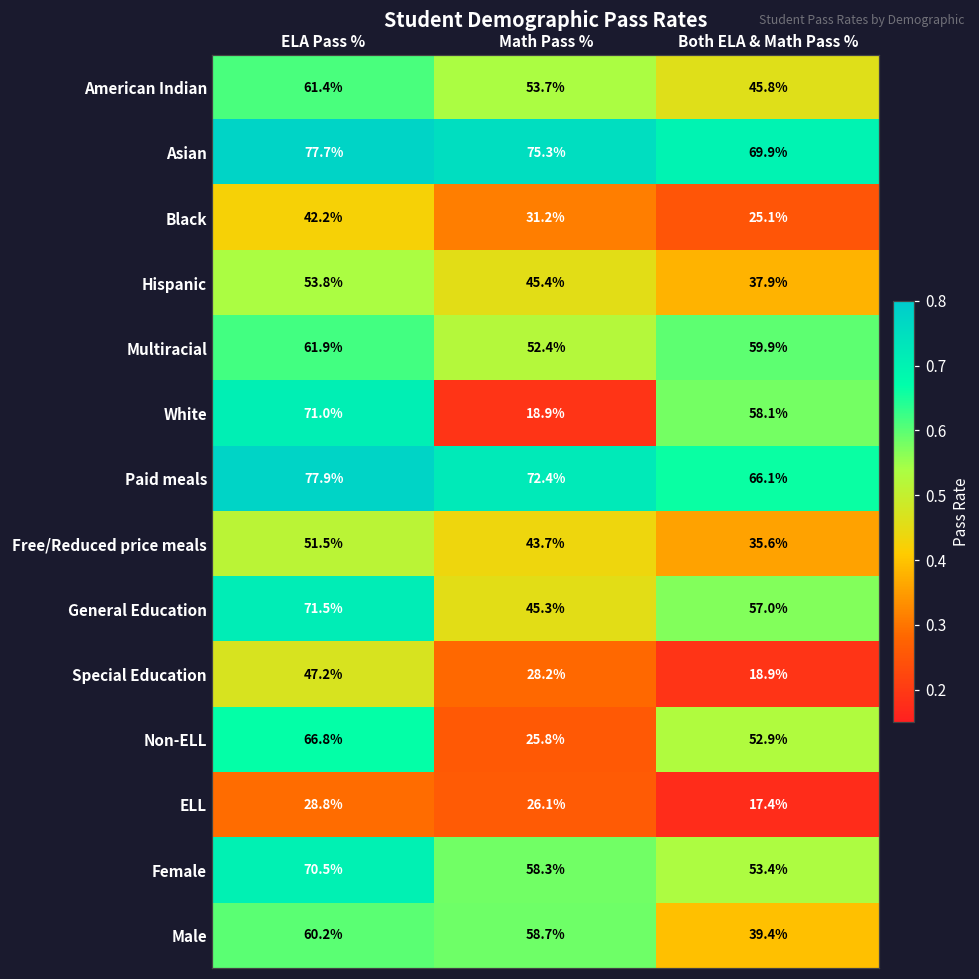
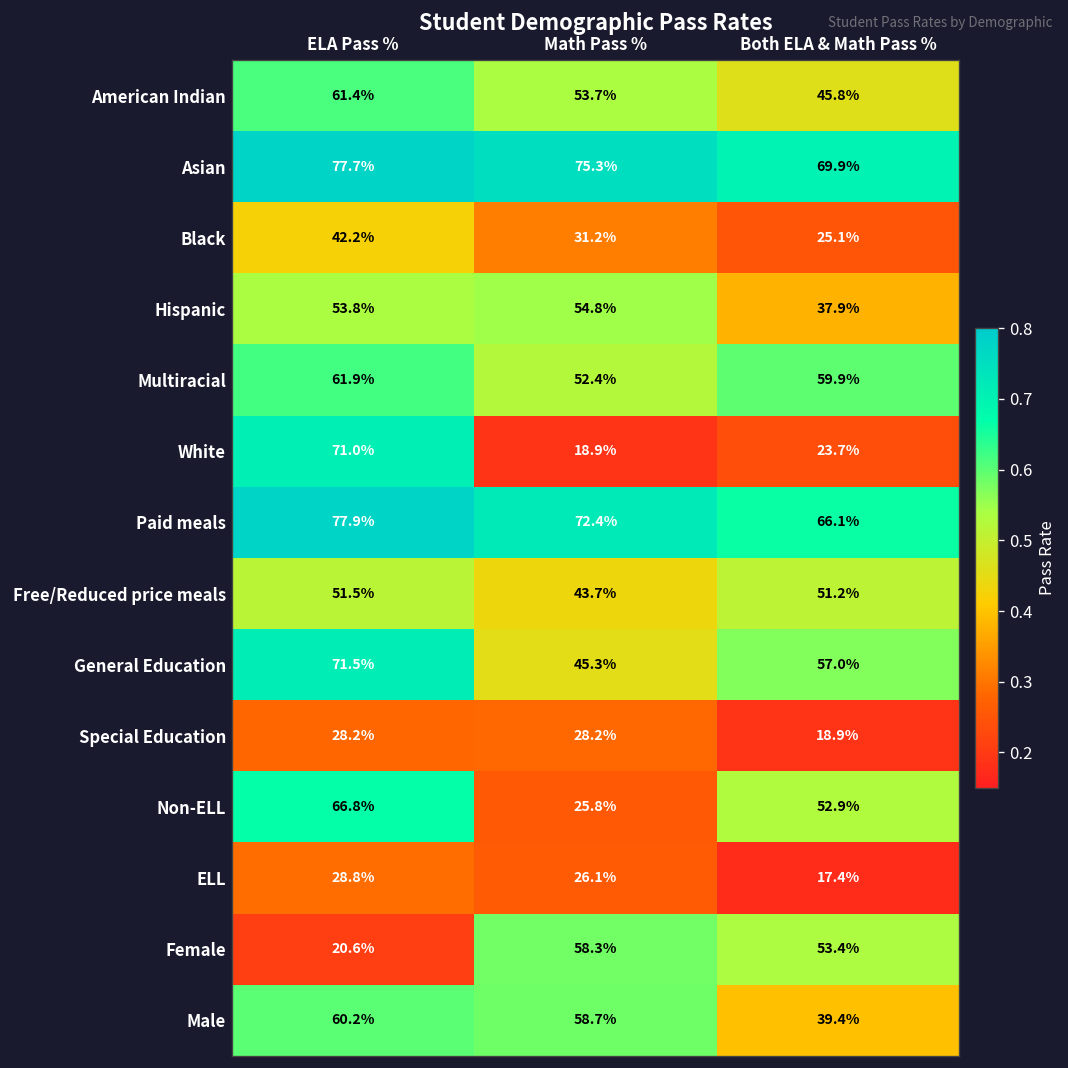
Hispanic, Math Pass %: 45.4% -> 54.8%
White, Both ELA & Math Pass %: 58.1% -> 23.7%
Free/Reduced price meals, Both ELA & Math Pass %: 35.6% -> 51.2%
Special Education, ELA Pass %: 47.2% -> 28.2%
Female, ELA Pass %: 70.5% -> 20.6%
